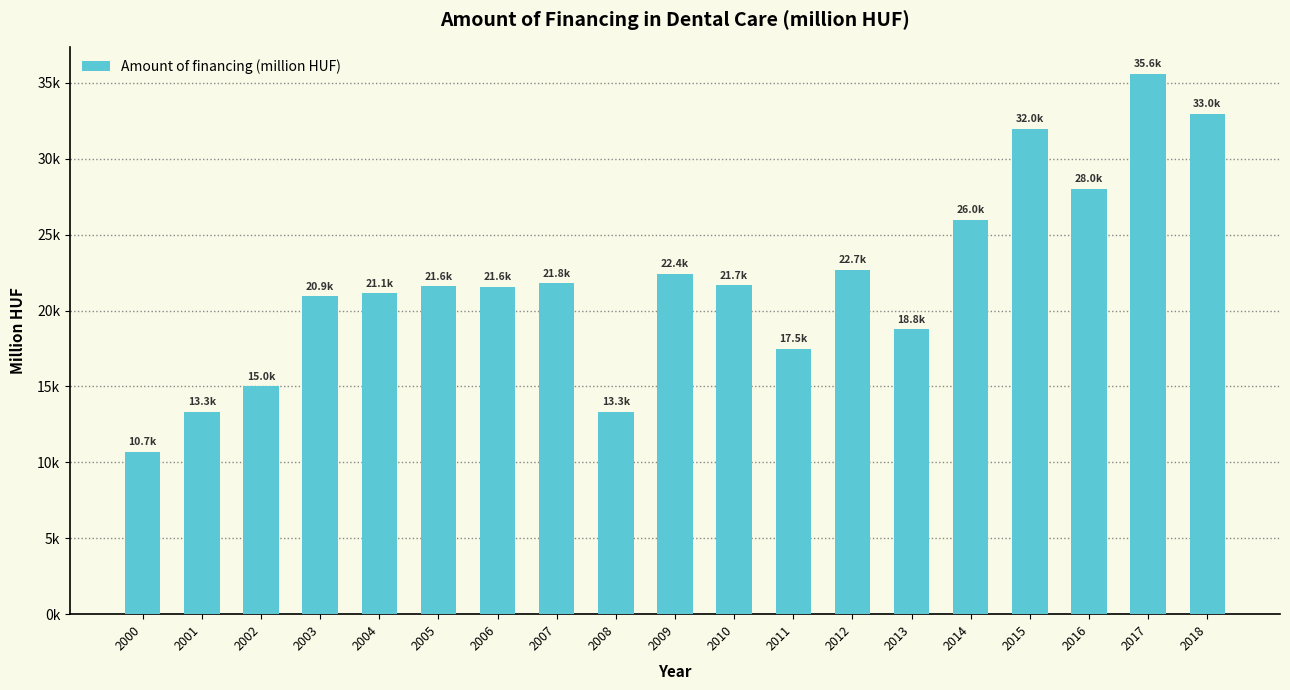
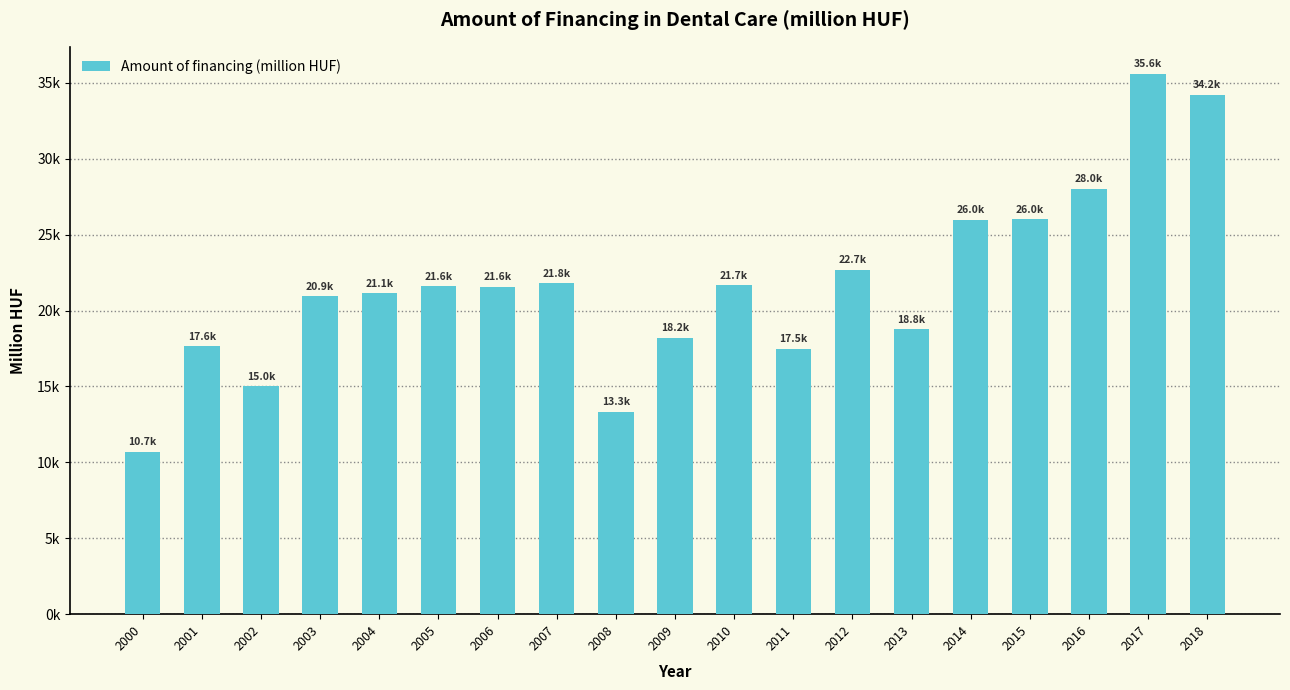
2001: 13.3k -> 17.6k
2009: 22.4k -> 18.2k
2015: 32.0k -> 26.0k
2018: 33.0k -> 34.2k
